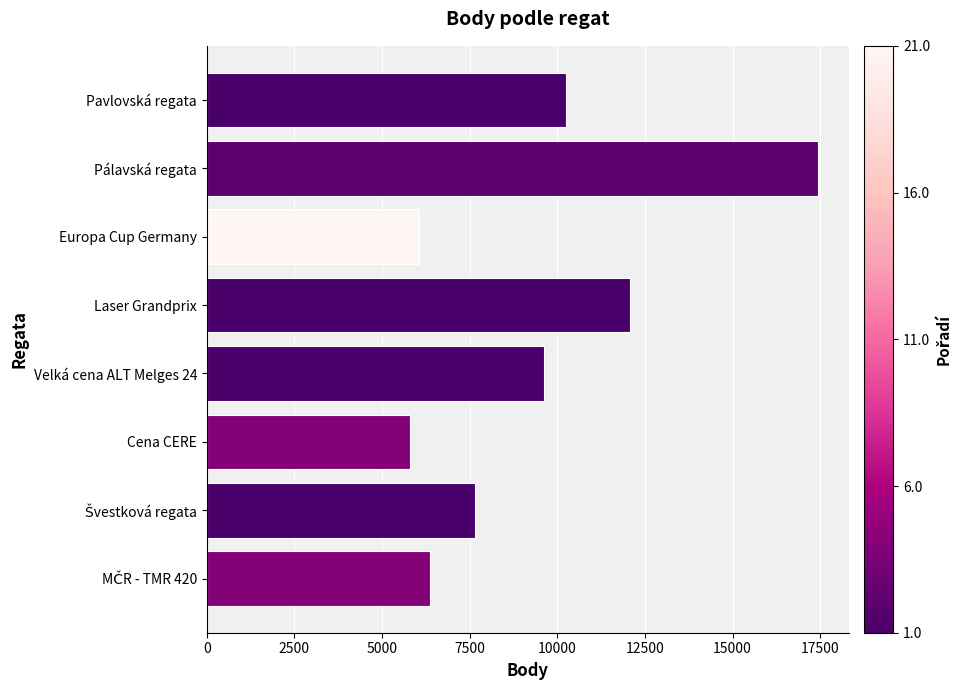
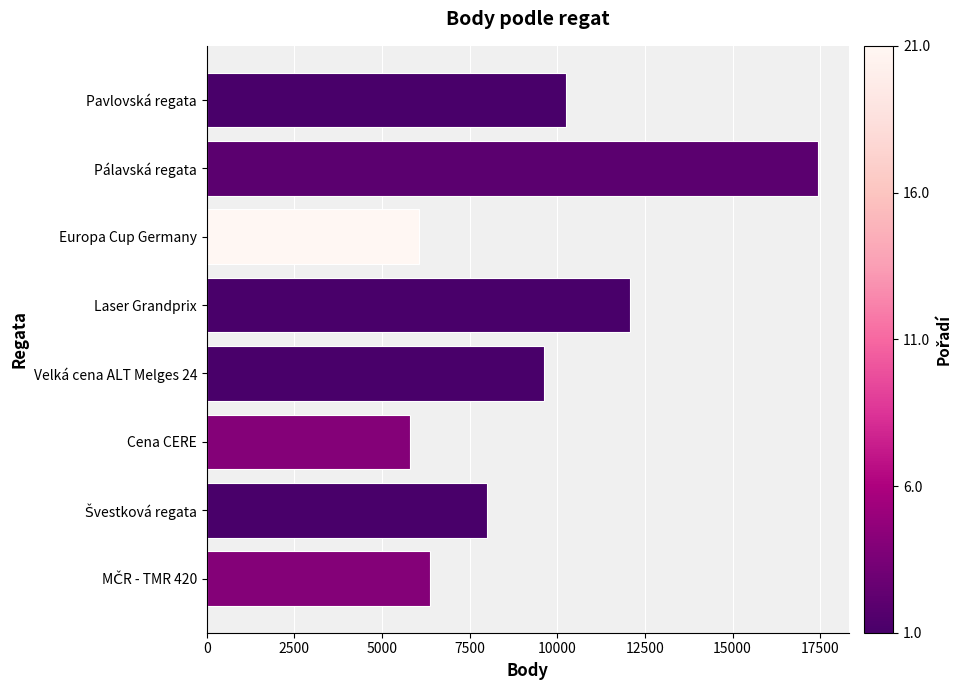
Švestková regata: 7700 -> 8000
